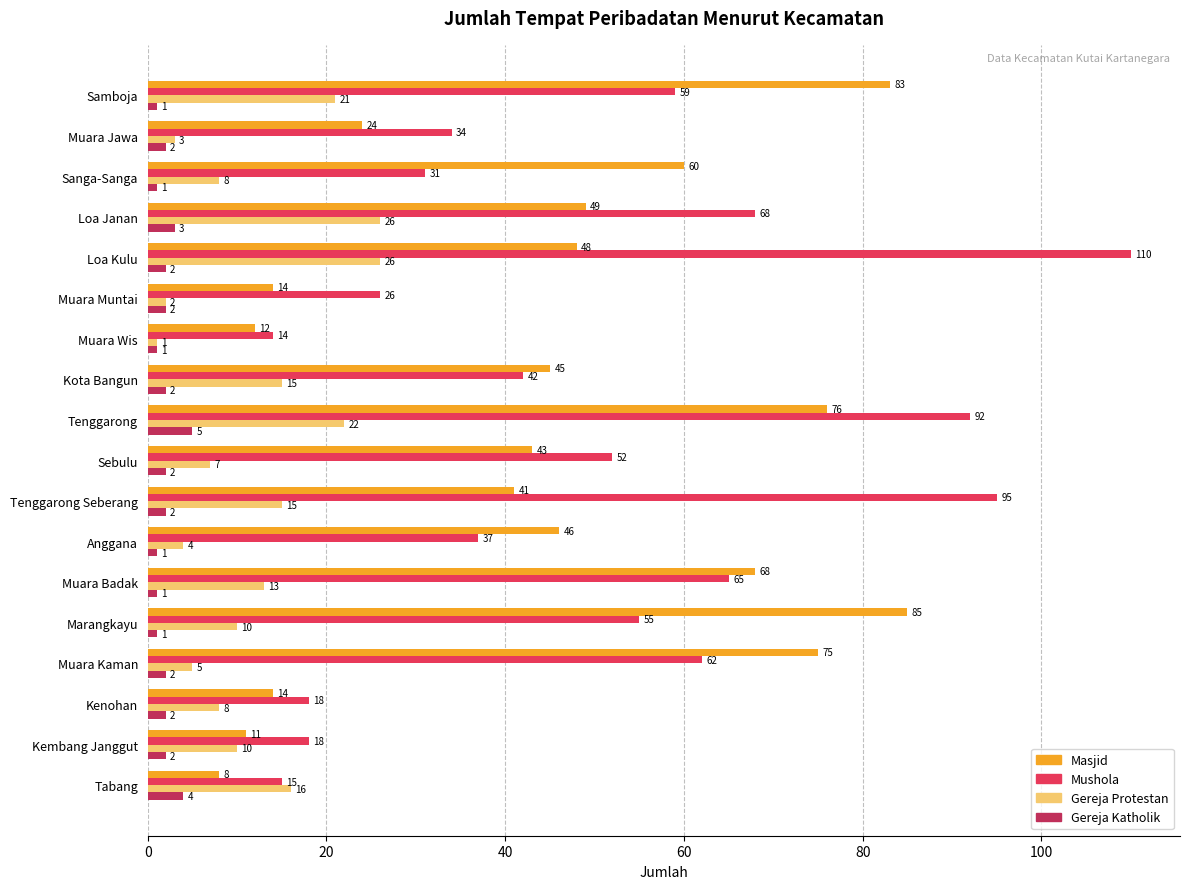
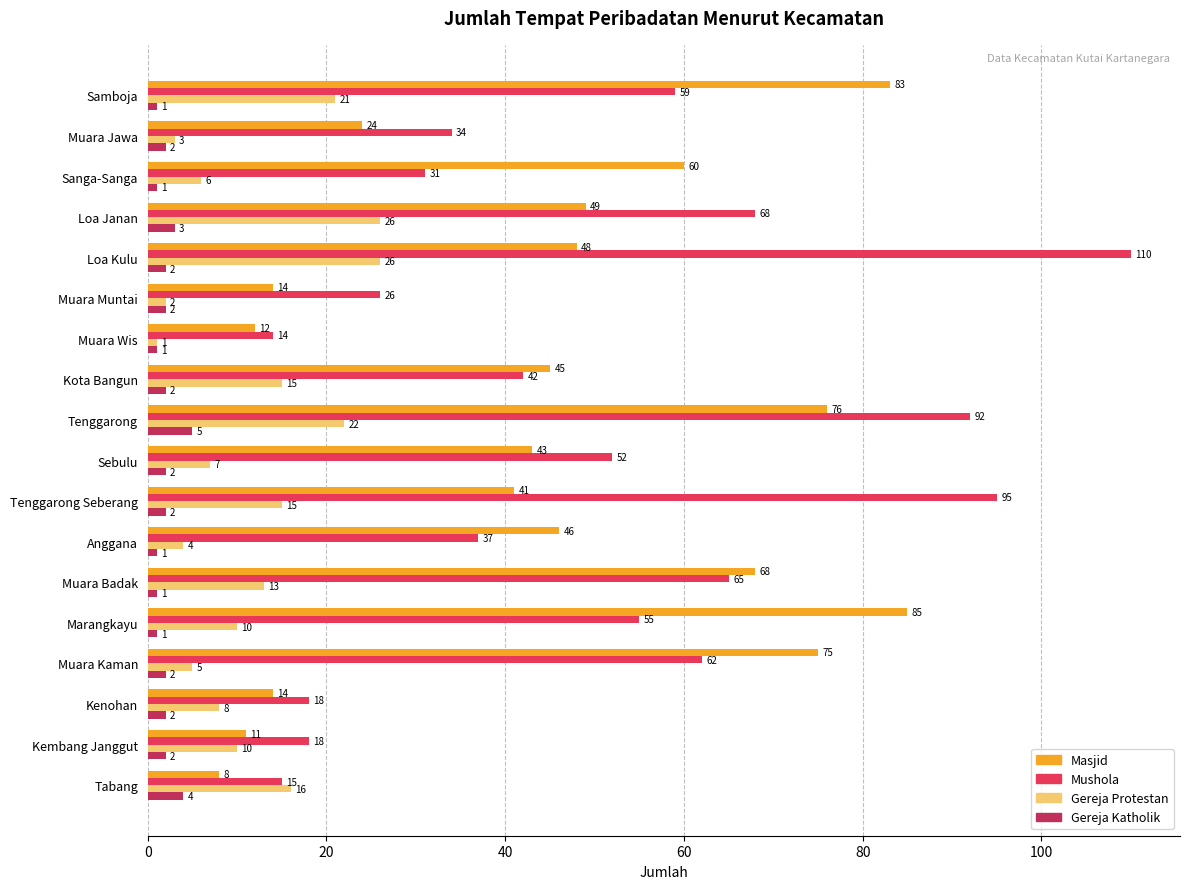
Gereja Protestan, Sanga-Sanga: 8 -> 6
